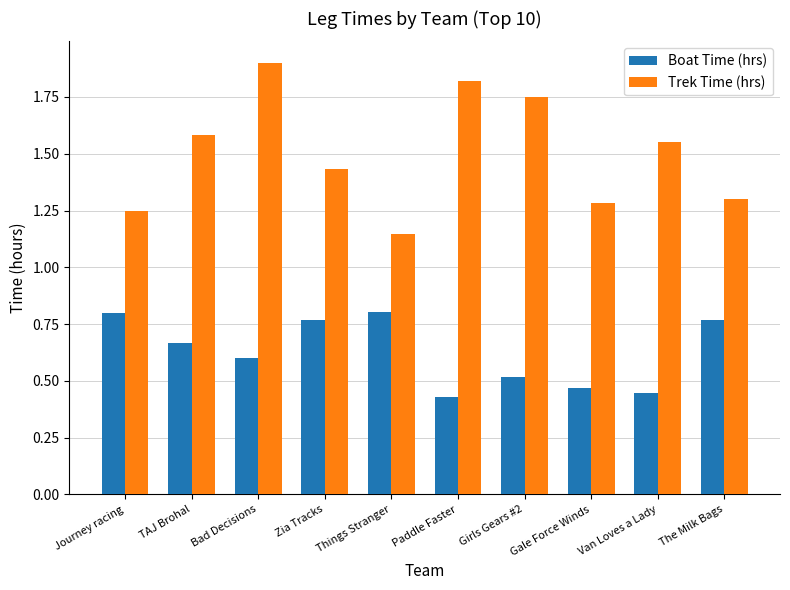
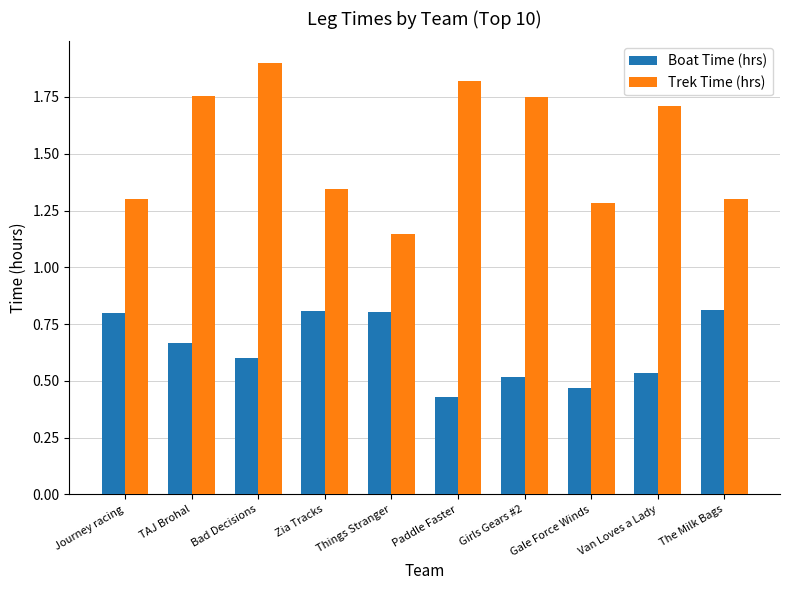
Trek Time (hrs), Journey racing: 1.25 -> 1.30
Trek Time (hrs), TAJ Brohal: 1.58 -> 1.76
Boat Time (hrs), Zia Tracks: 0.77 -> 0.81
Trek Time (hrs), Zia Tracks: 1.43 -> 1.34
Boat Time (hrs), Van Loves a Lady: 0.45 -> 0.53
Trek Time (hrs), Van Loves a Lady: 1.55 -> 1.71
Boat Time (hrs), The Milk Bags: 0.77 -> 0.81
